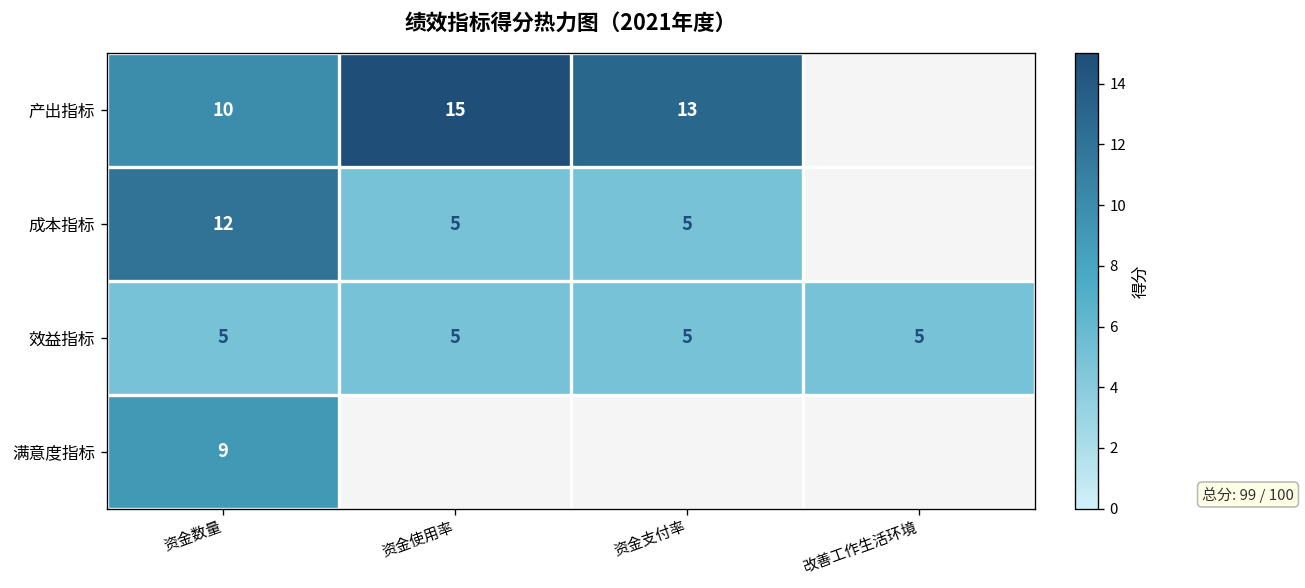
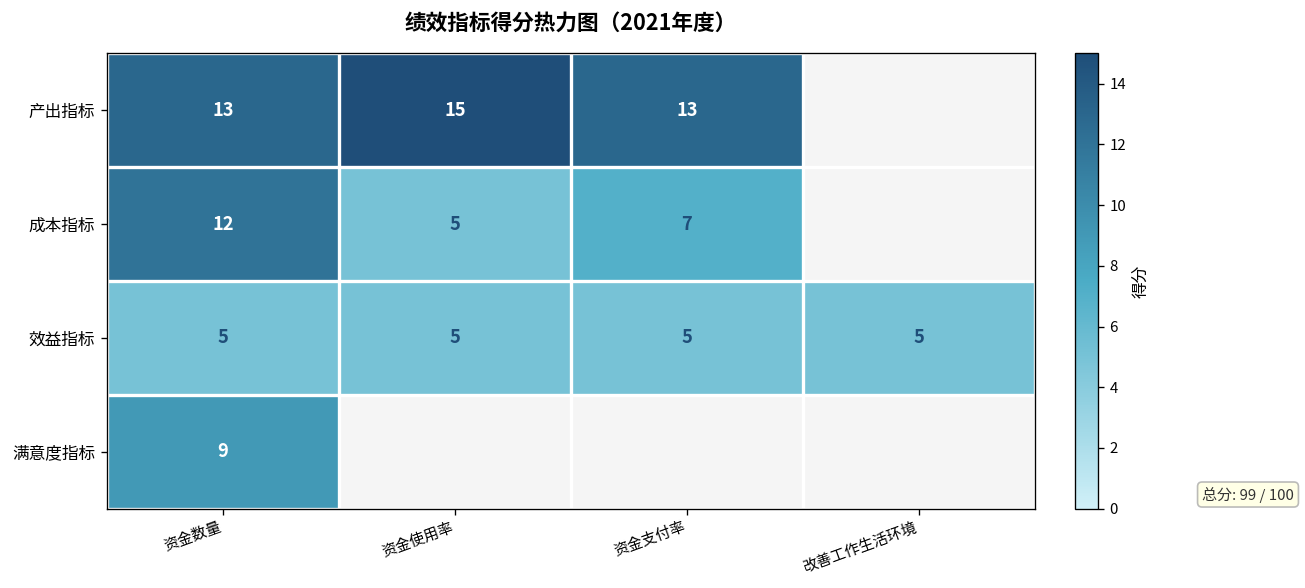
产出指标, 资金数量: 10 -> 13
成本指标, 资金支付率: 5 -> 7
